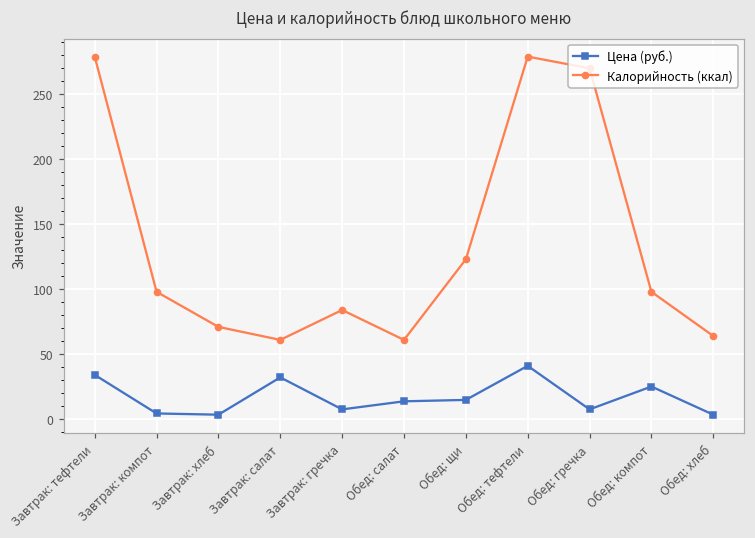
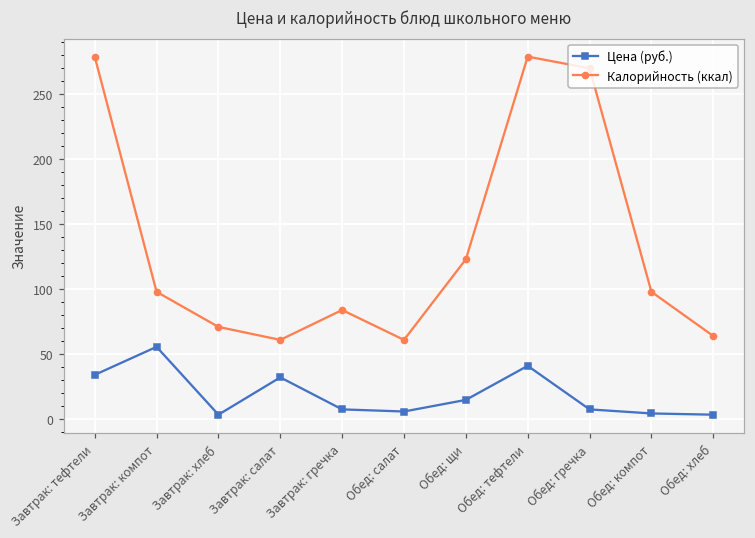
Цена (руб.), Завтрак: компот: 4 -> 56
Цена (руб.), Обед: салат: 14 -> 6
Цена (руб.), Обед: компот: 25 -> 4
